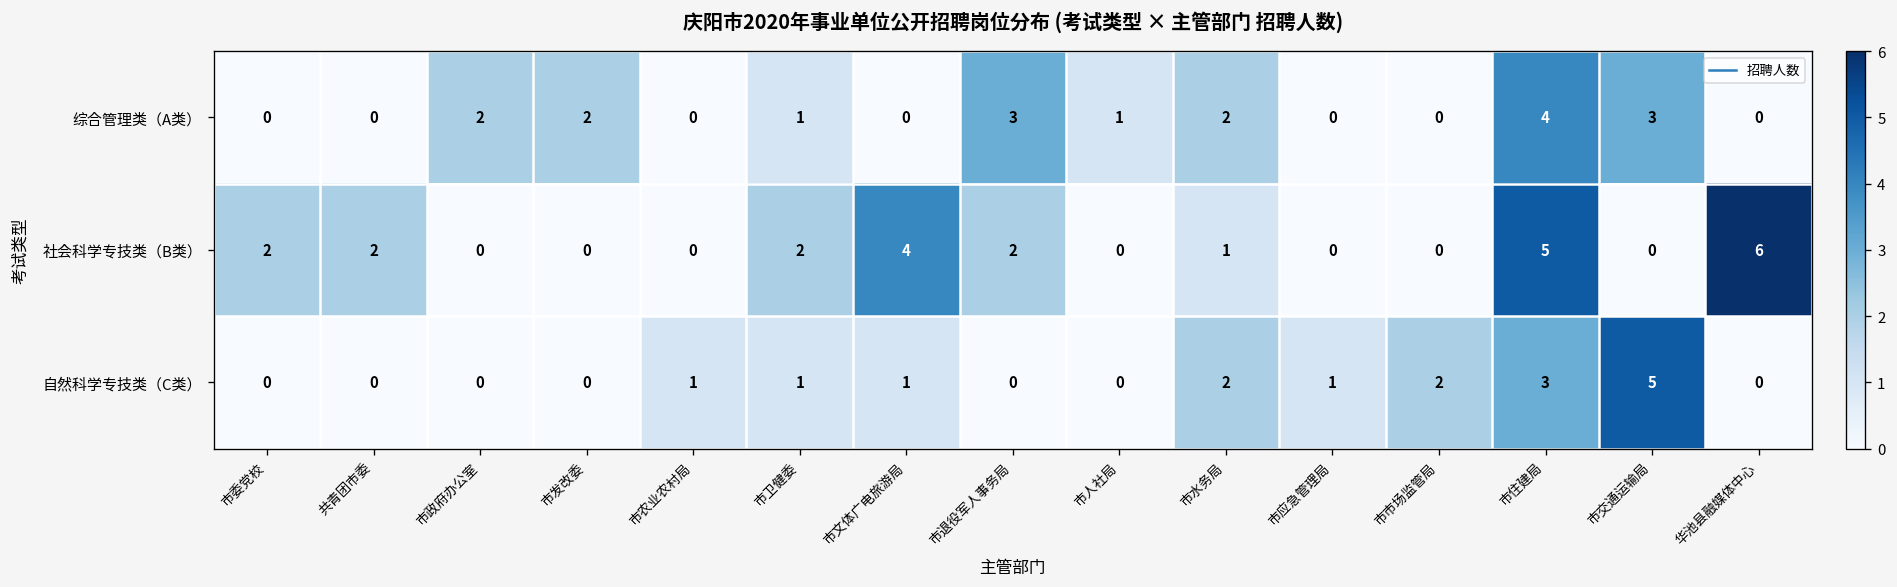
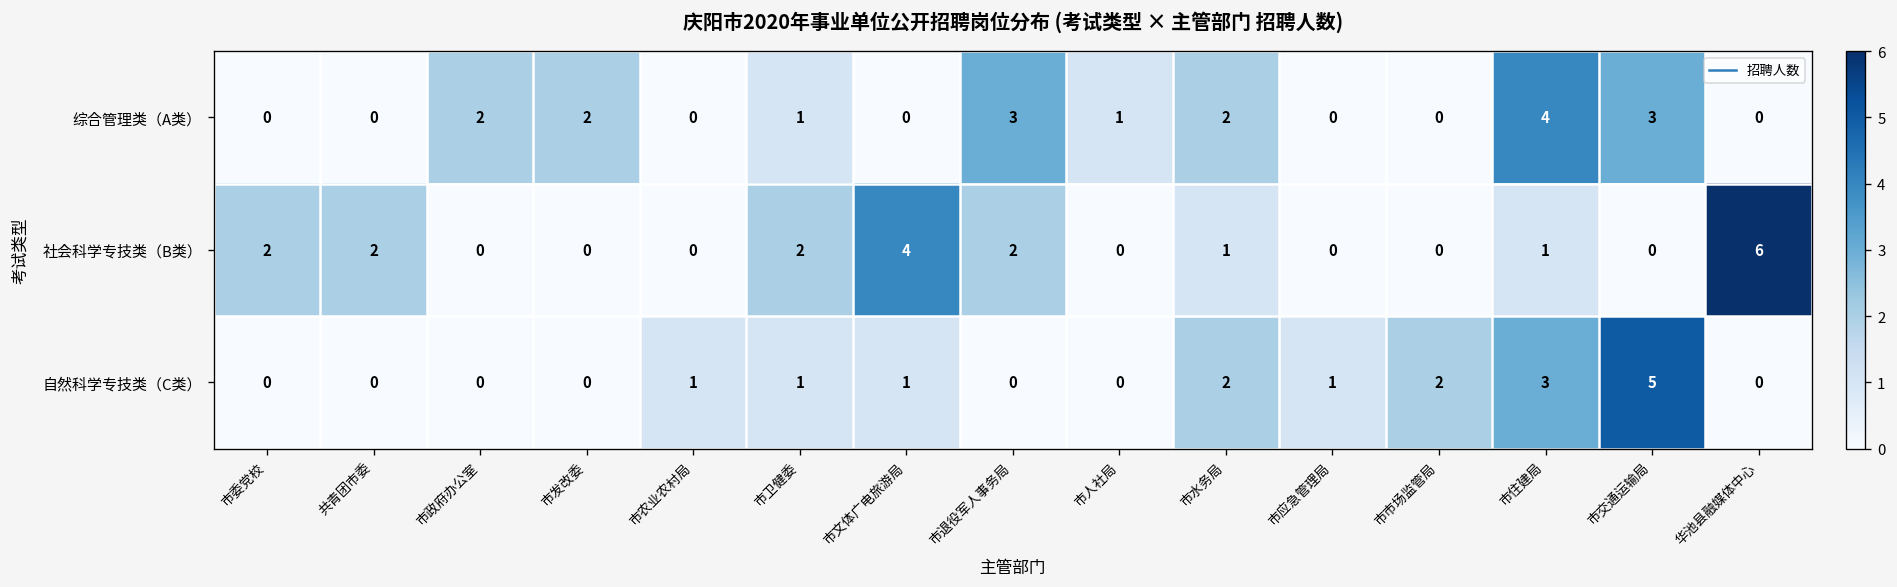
社会科学专技类（B类）, 市住建局: 5 -> 1
